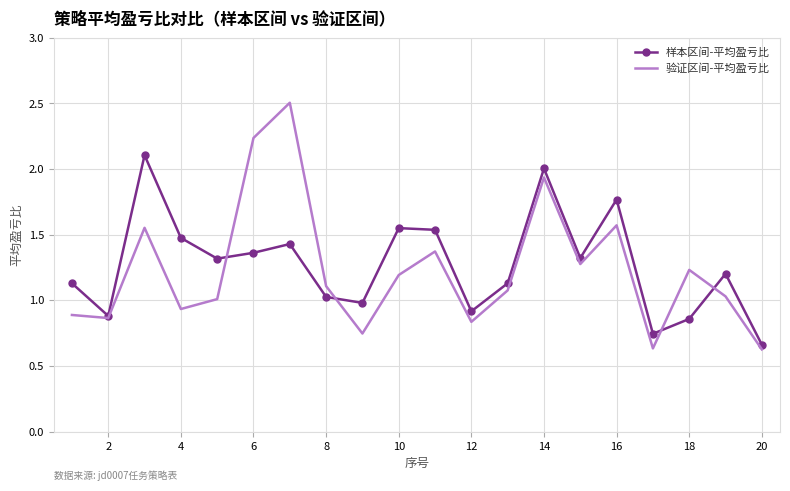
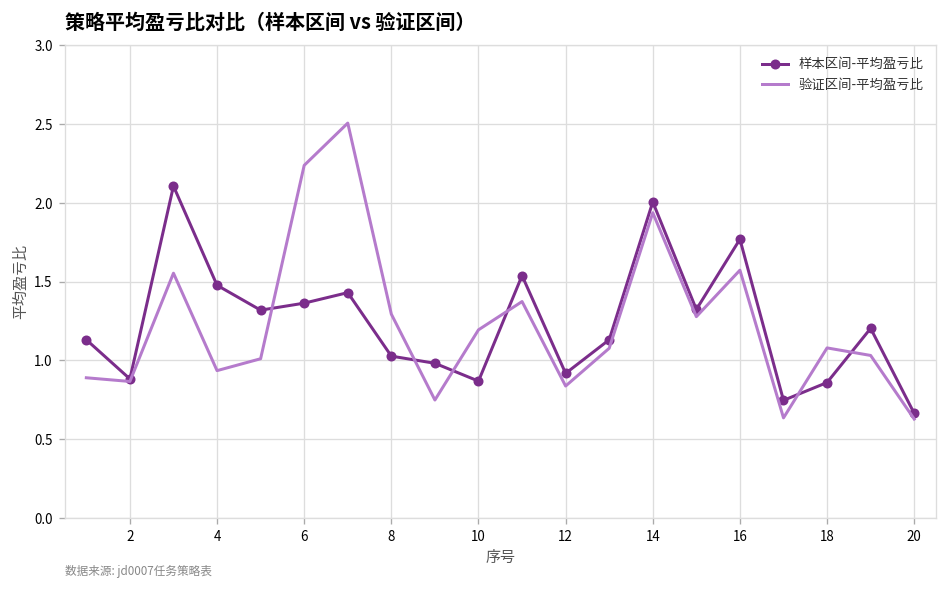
验证区间-平均盈亏比, 8: 1.11 -> 1.29
样本区间-平均盈亏比, 10: 1.55 -> 0.87
验证区间-平均盈亏比, 18: 1.23 -> 1.08
